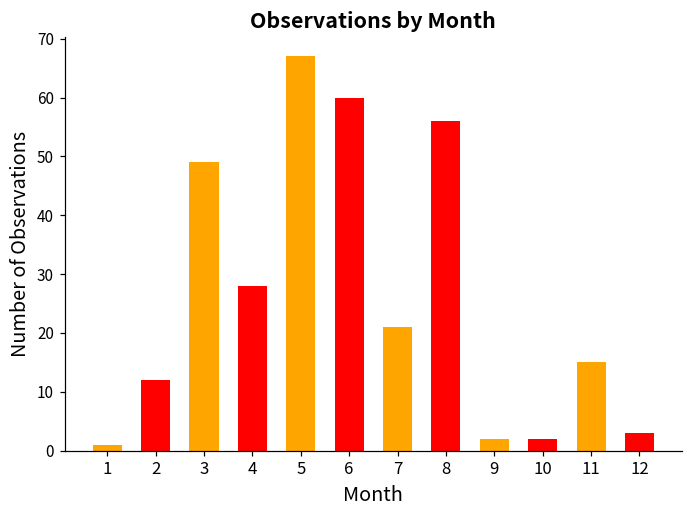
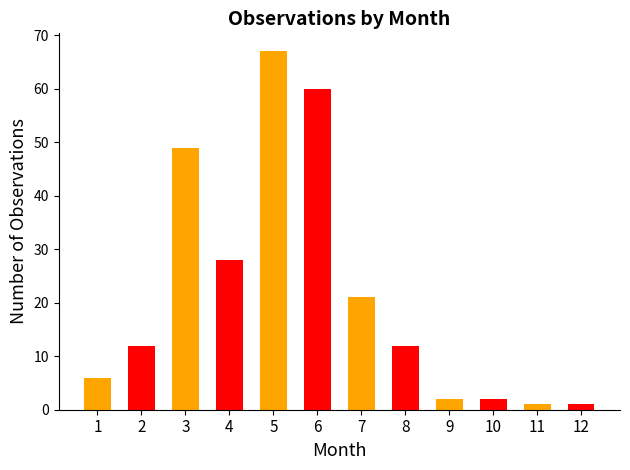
1: 1 -> 6
8: 56 -> 12
11: 15 -> 1
12: 3 -> 1
